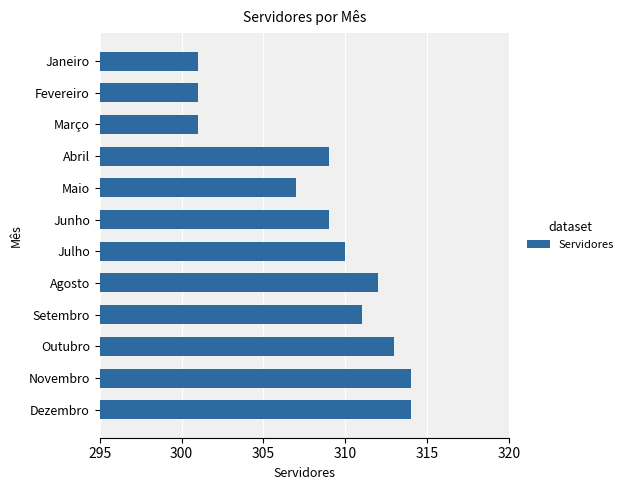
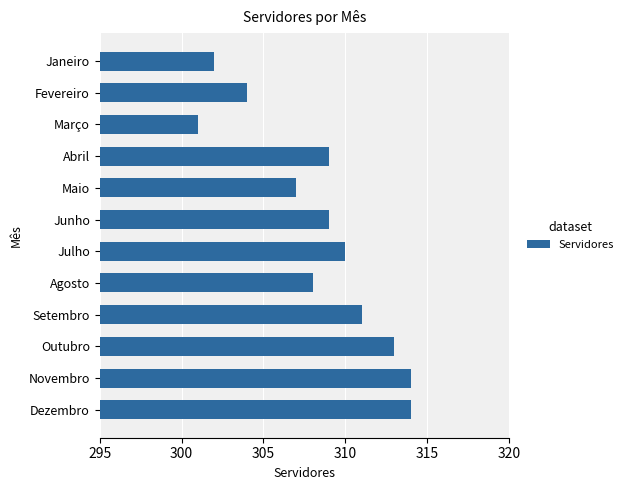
Janeiro: 301 -> 302
Fevereiro: 301 -> 304
Agosto: 312 -> 308
